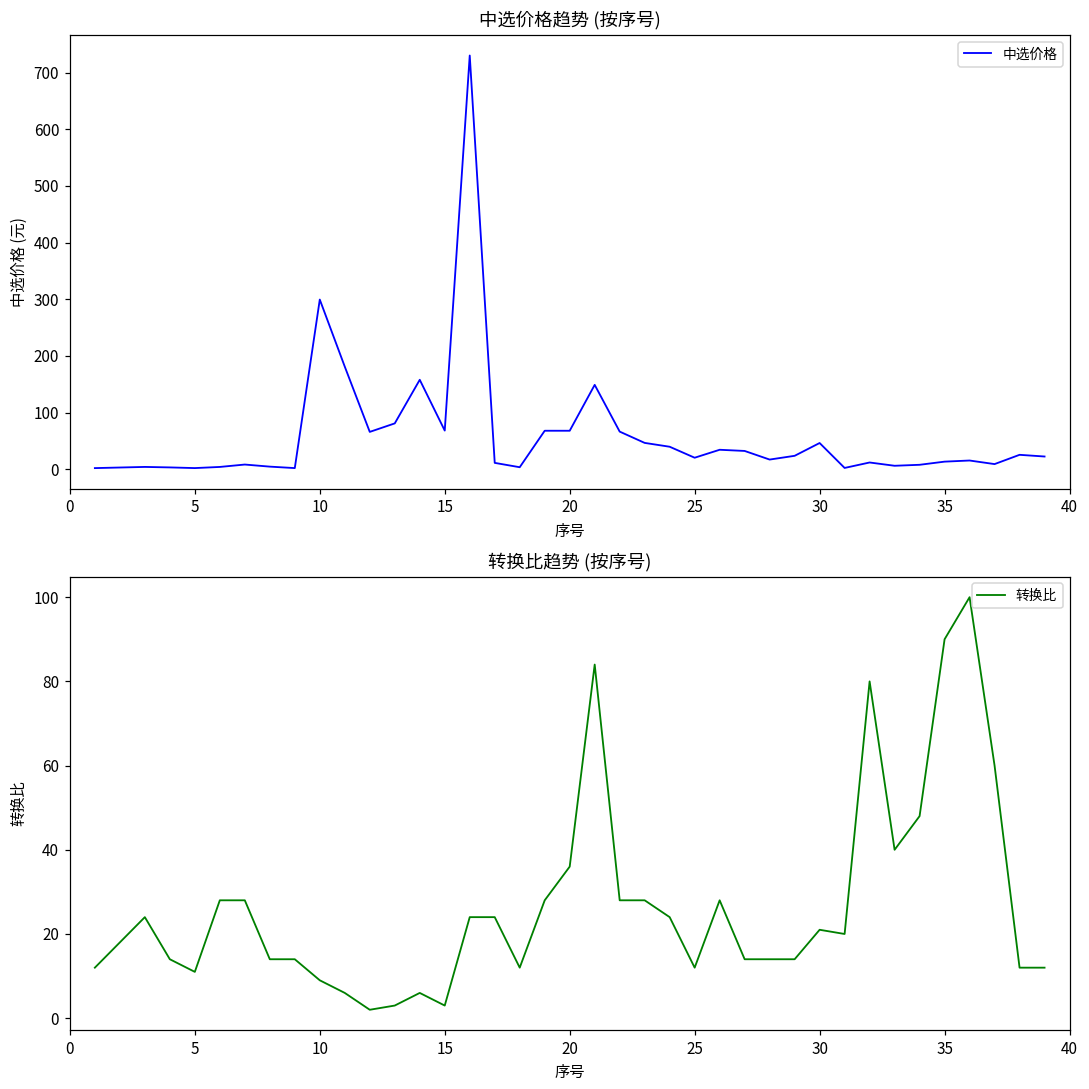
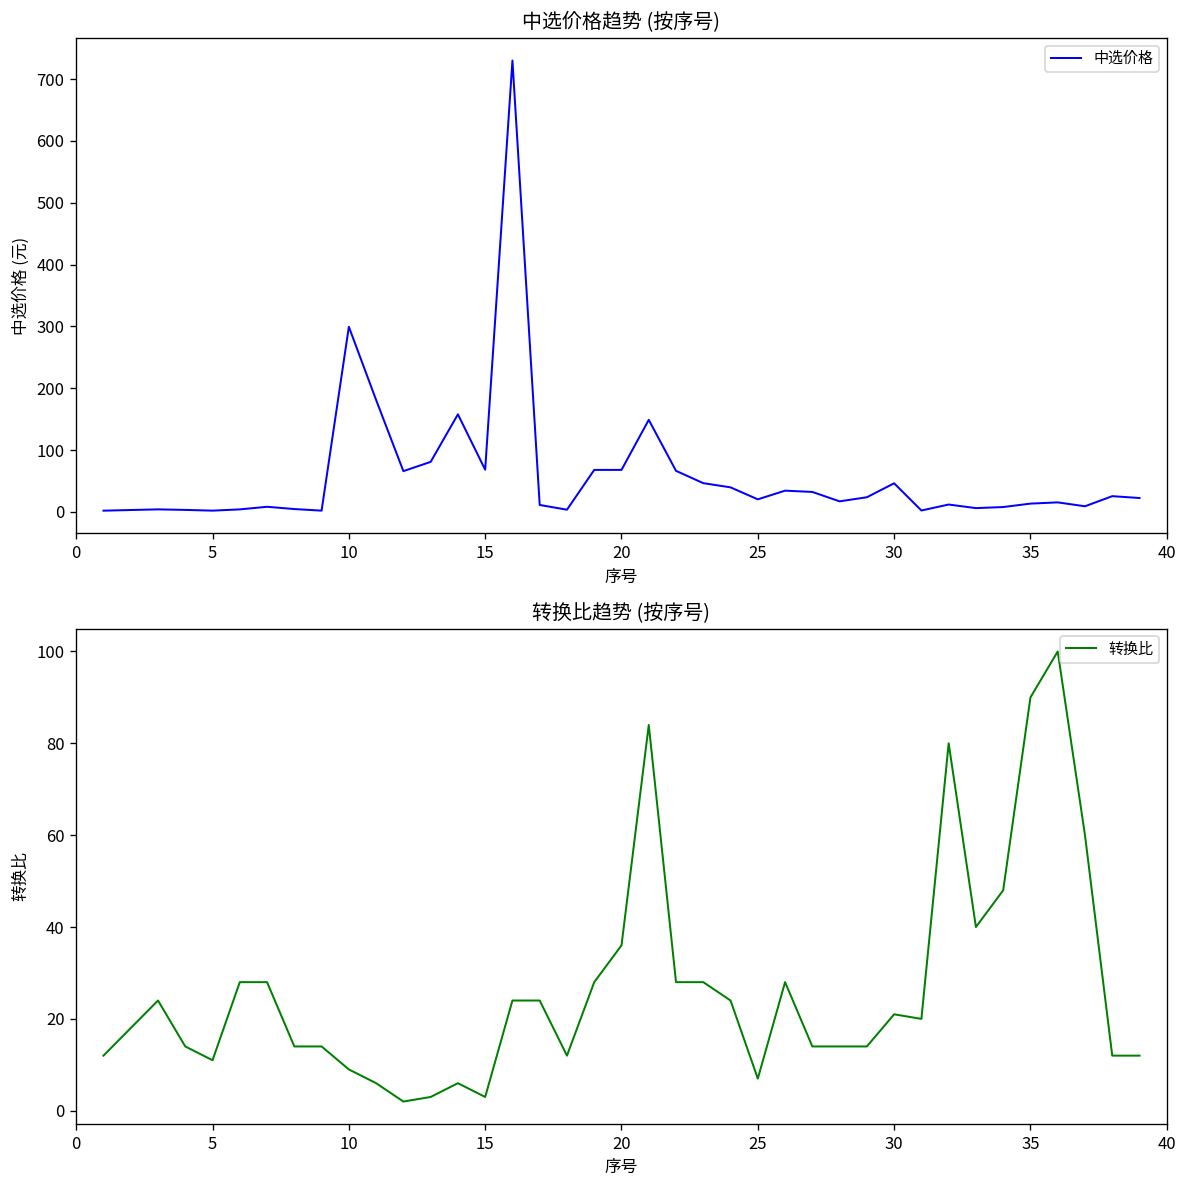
转换比趋势 (按序号), 25: 12 -> 7
